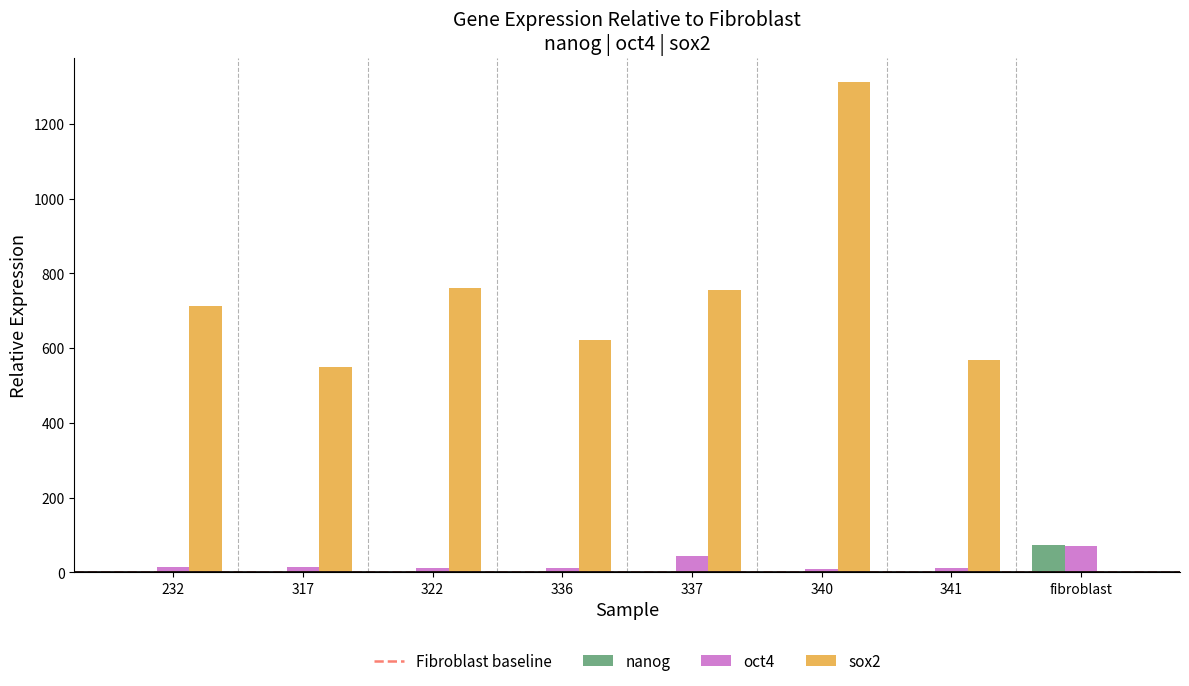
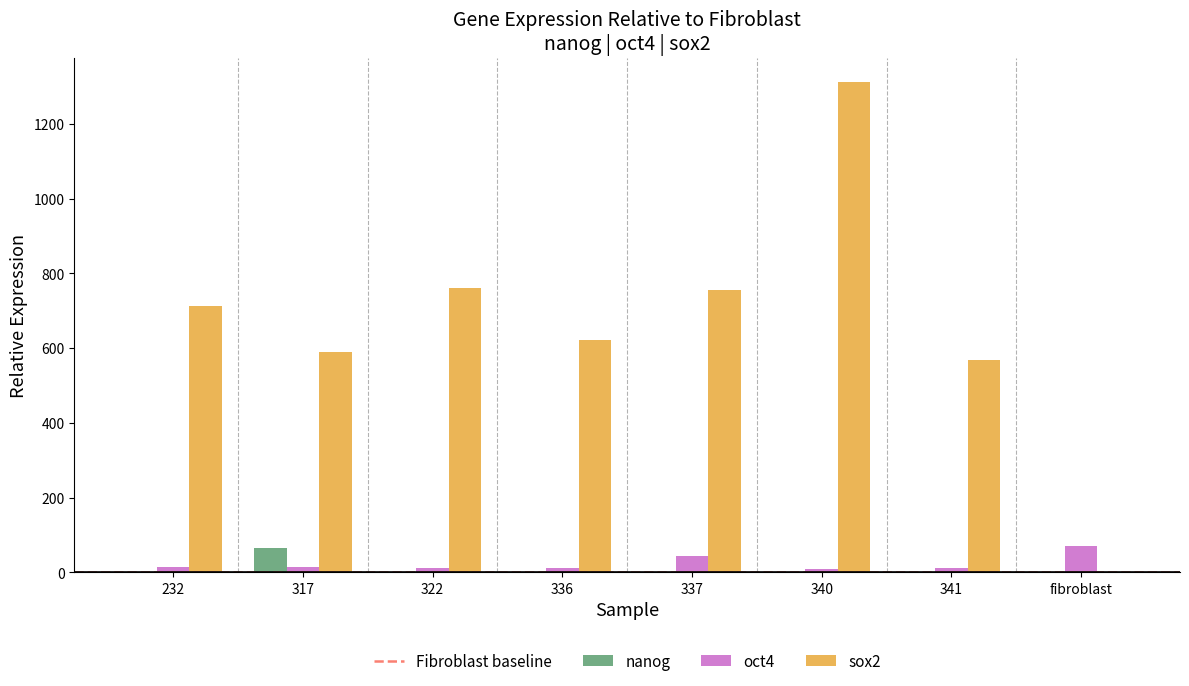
nanog, 317: 0 -> 60
sox2, 317: 550 -> 590
nanog, fibroblast: 70 -> 0
